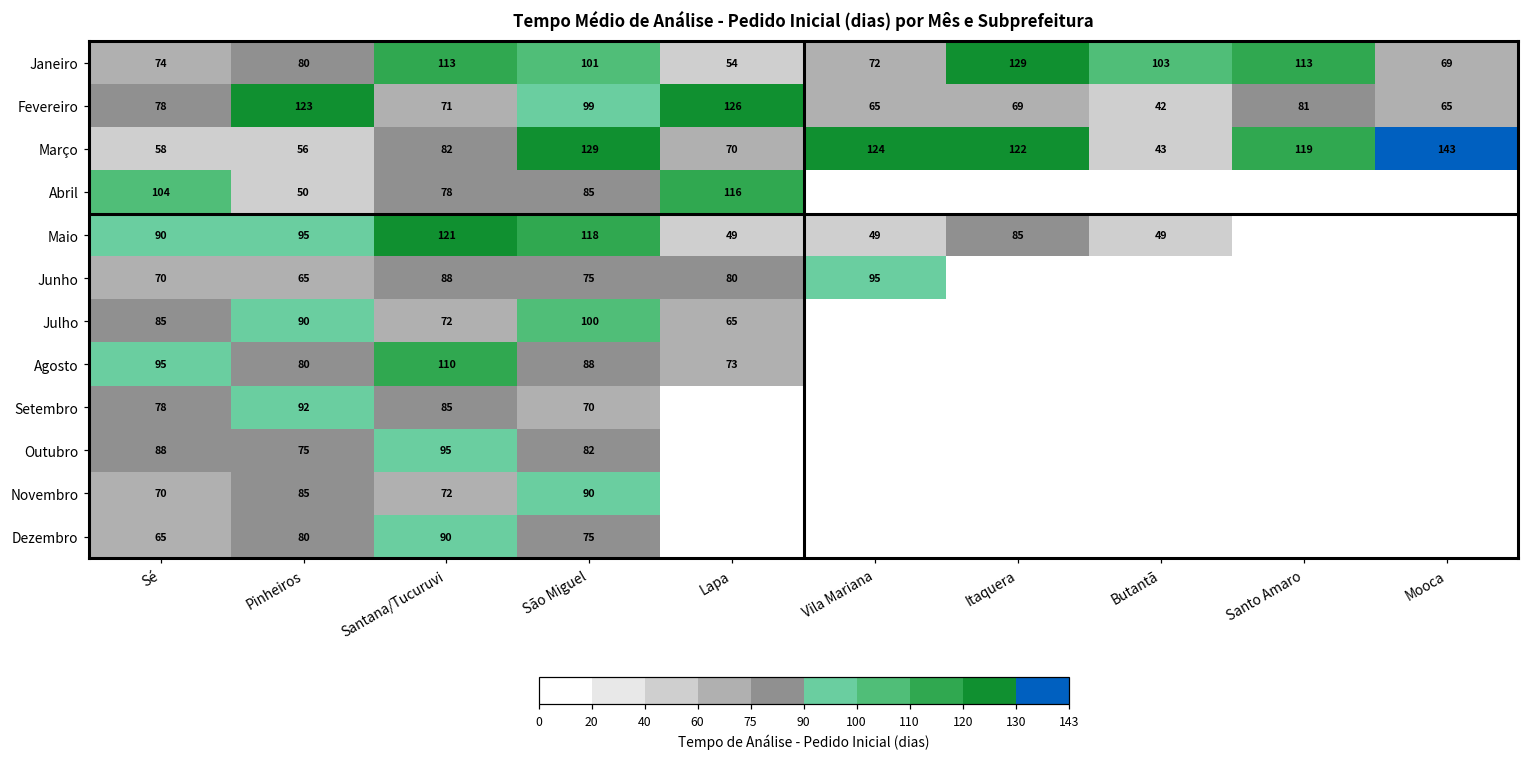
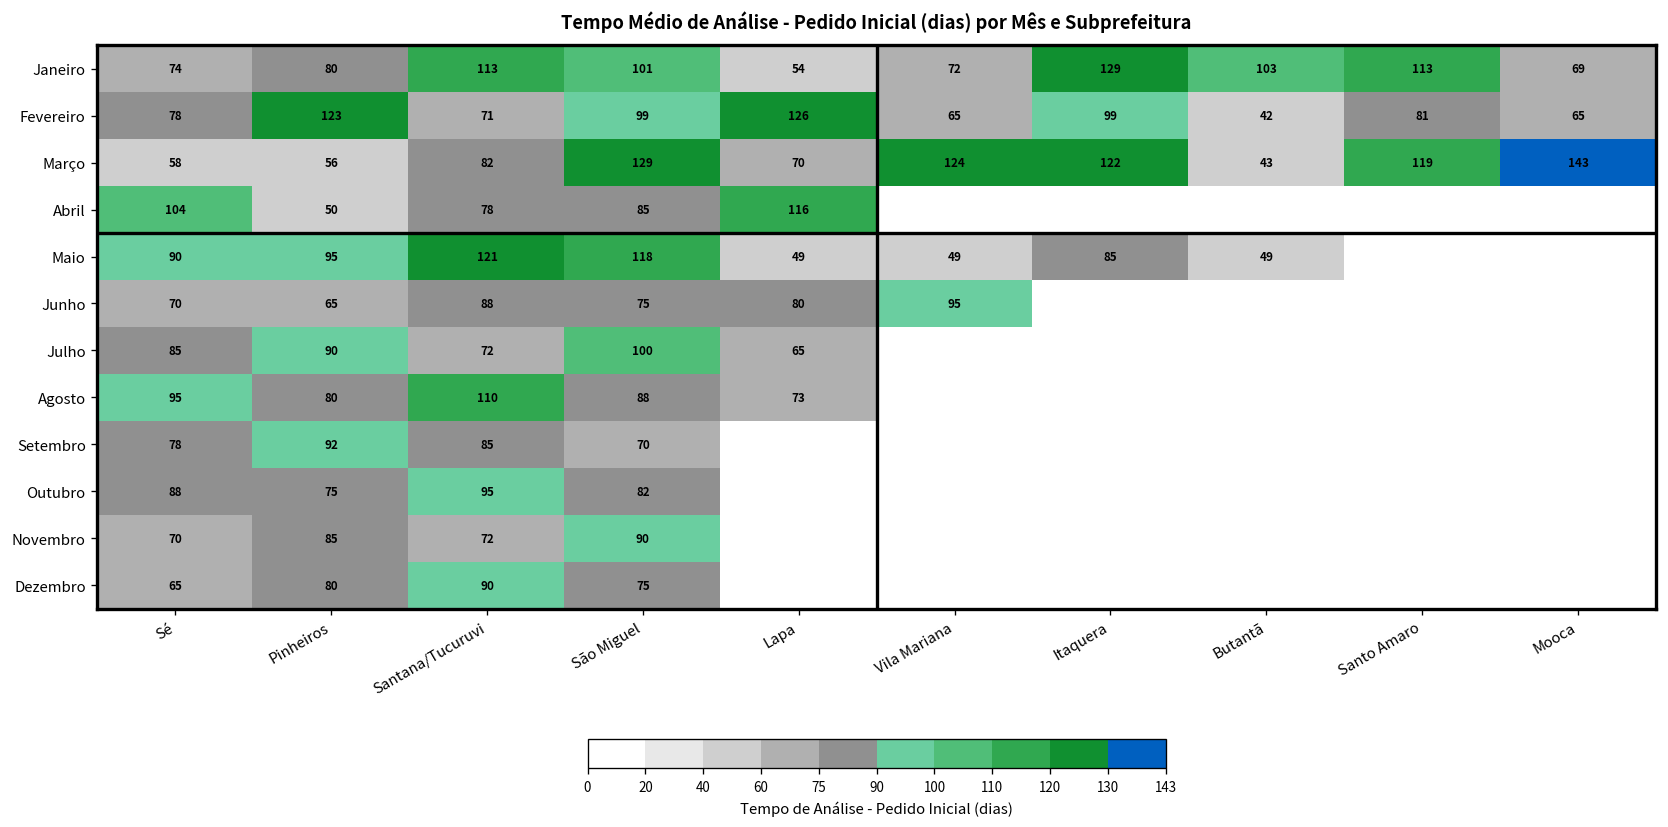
Fevereiro, Itaquera: 69 -> 99
